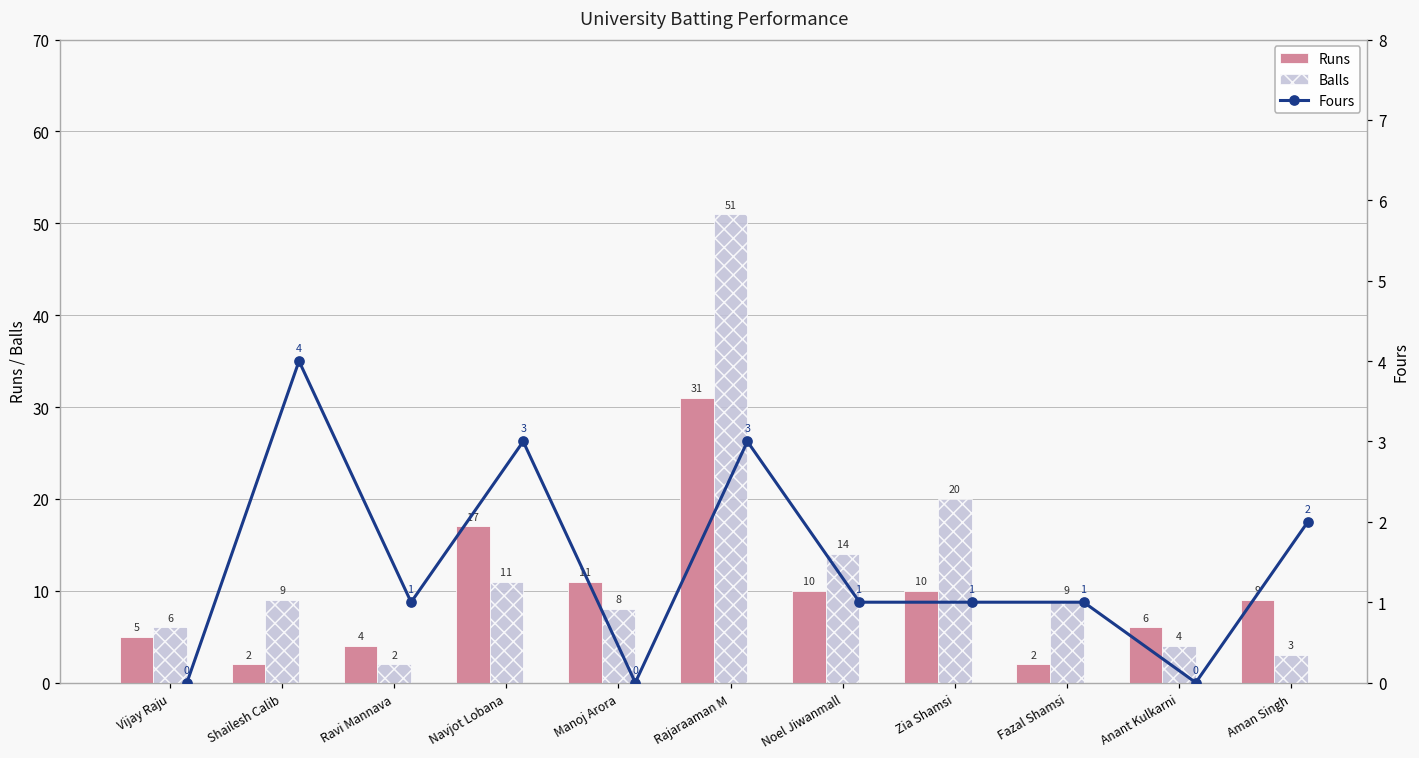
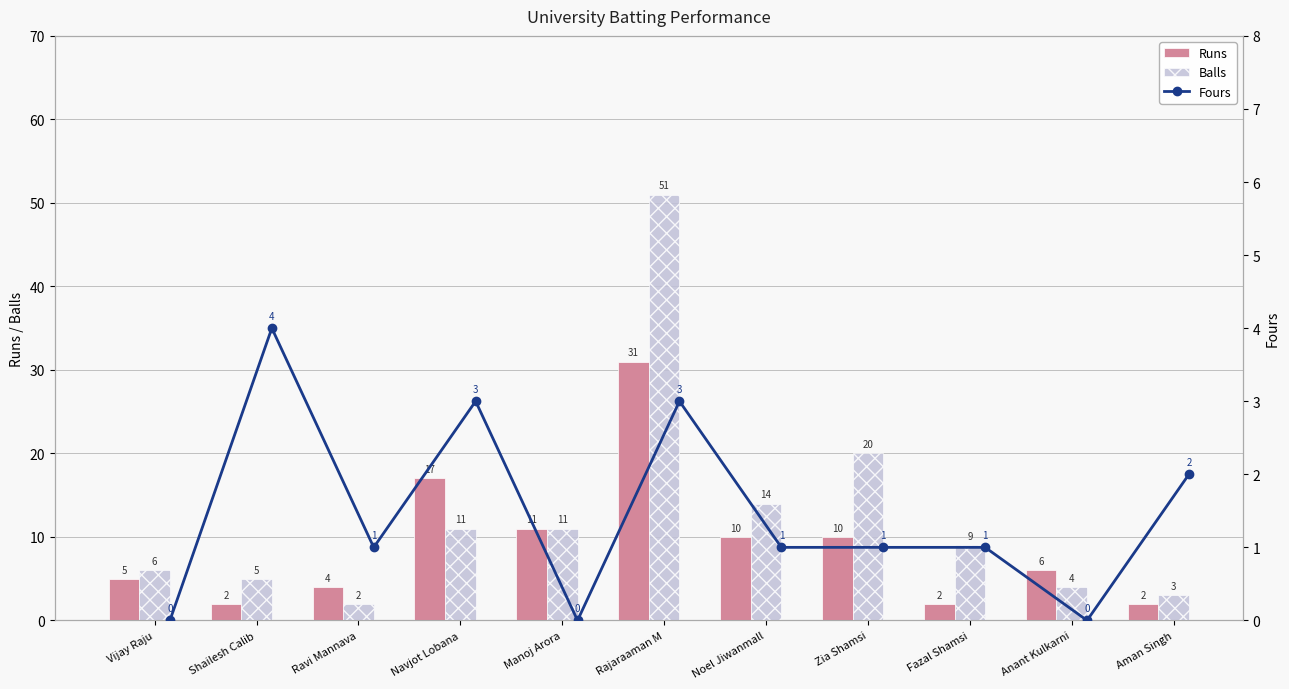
Balls, Shailesh Calib: 9 -> 5
Balls, Manoj Arora: 8 -> 11
Runs, Aman Singh: 9 -> 2
